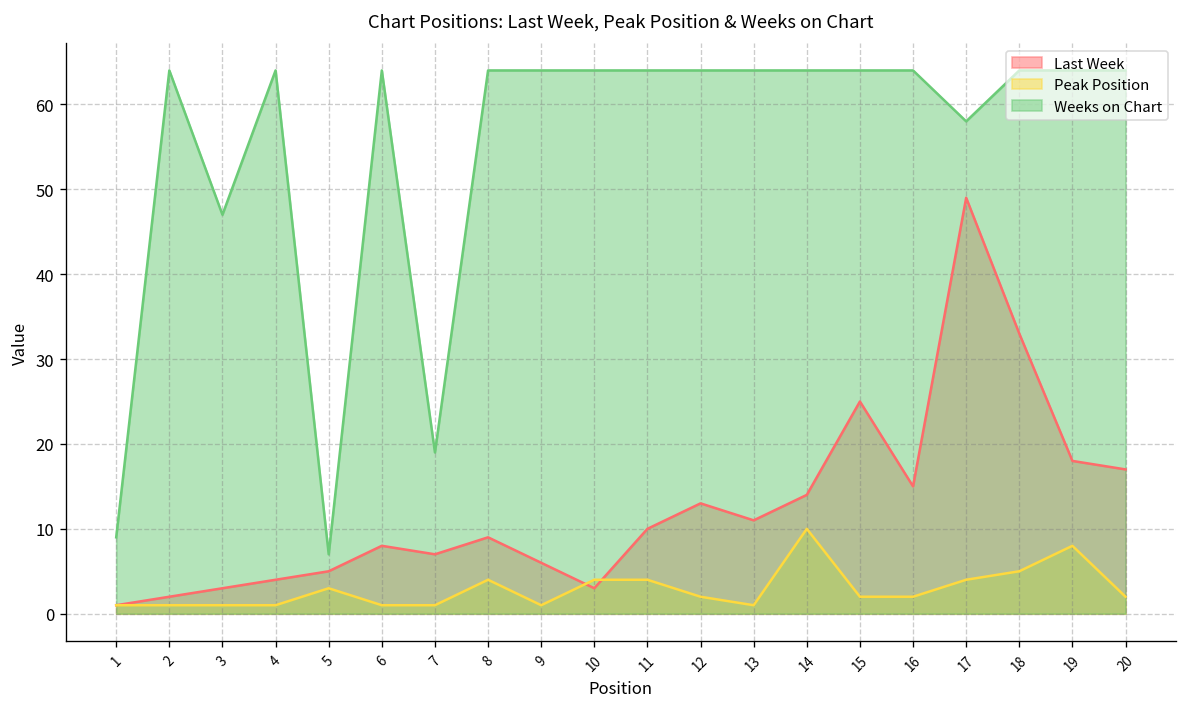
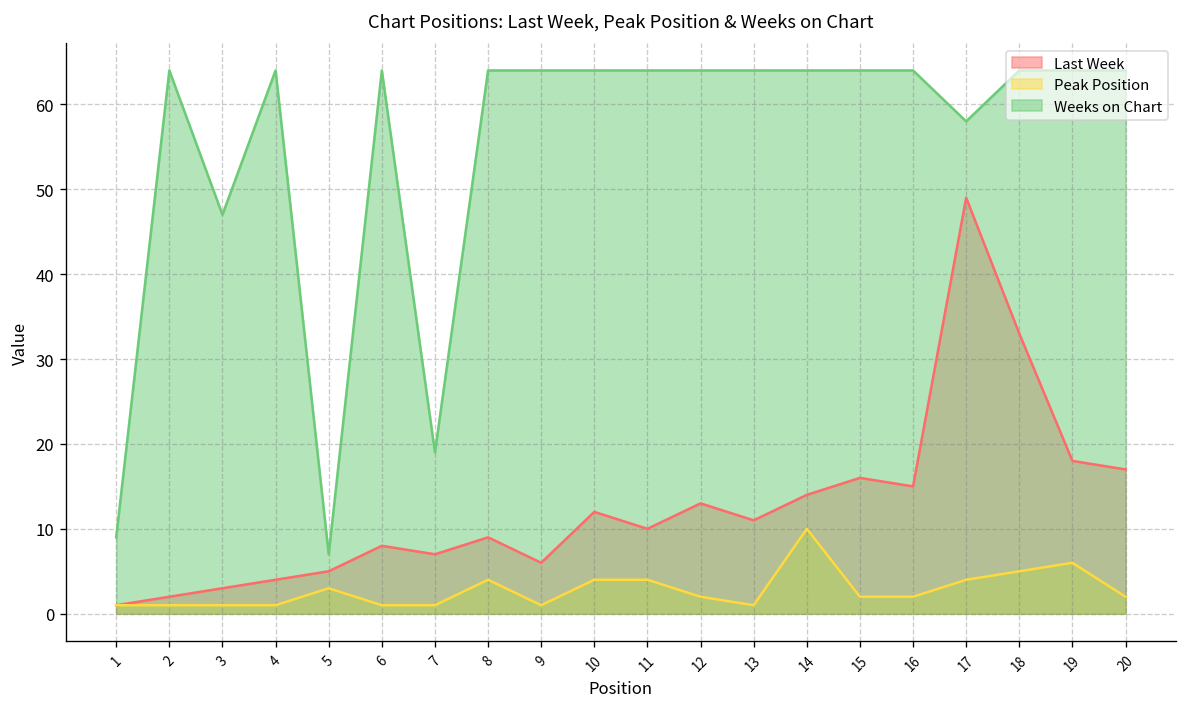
Last Week, 10: 3 -> 12
Last Week, 15: 25 -> 16
Peak Position, 19: 8 -> 6
